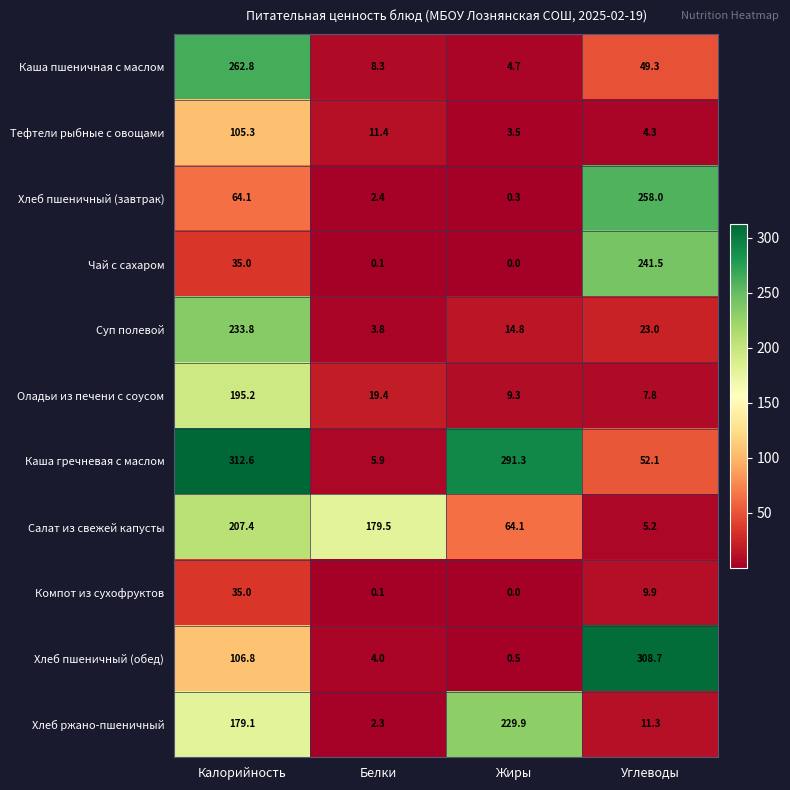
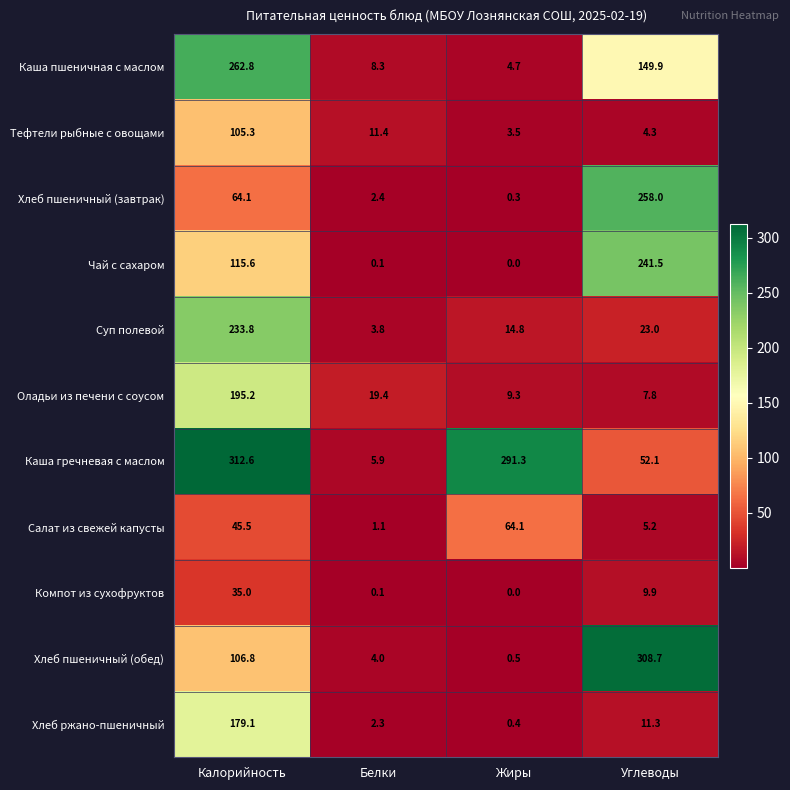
Каша пшеничная с маслом, Углеводы: 49.3 -> 149.9
Чай с сахаром, Калорийность: 35.0 -> 115.6
Салат из свежей капусты, Калорийность: 207.4 -> 45.5
Салат из свежей капусты, Белки: 179.5 -> 1.1
Хлеб ржано-пшеничный, Жиры: 229.9 -> 0.4
